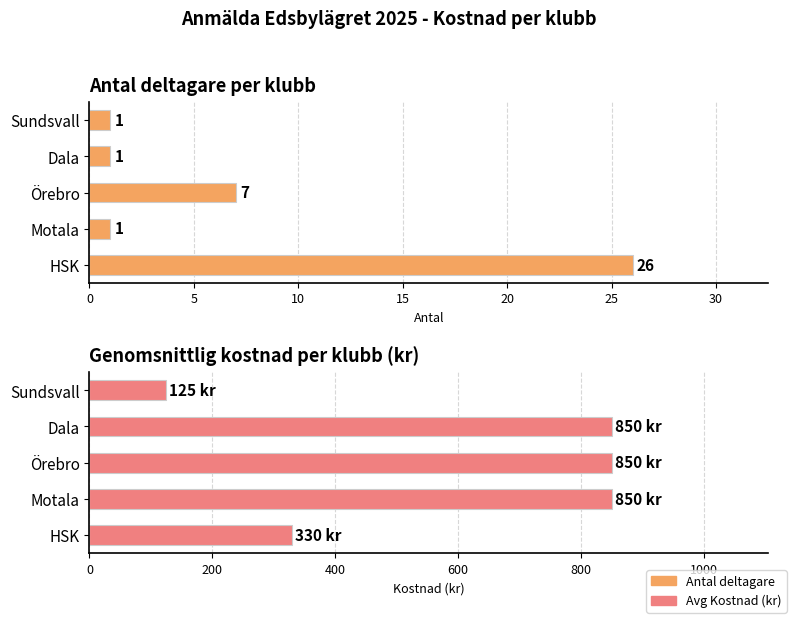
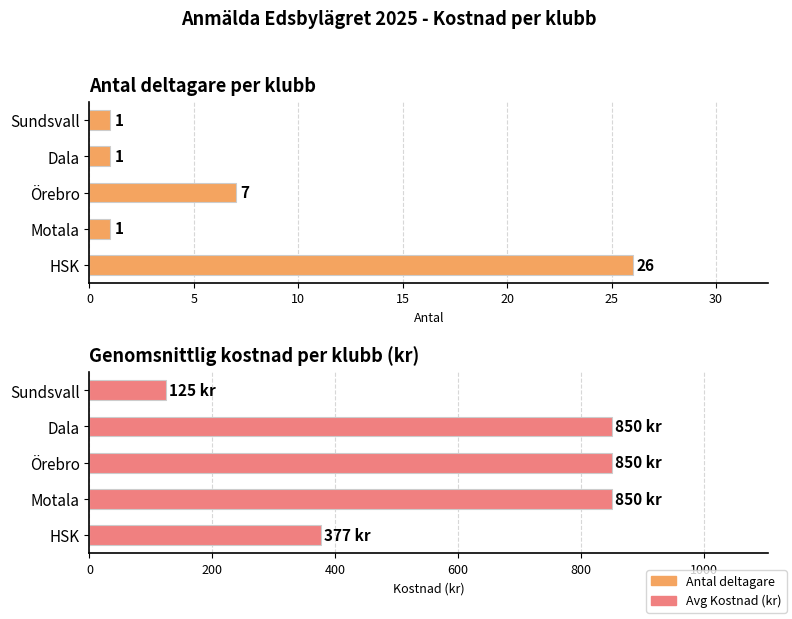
Genomsnittlig kostnad per klubb (kr), HSK: 330 -> 377
